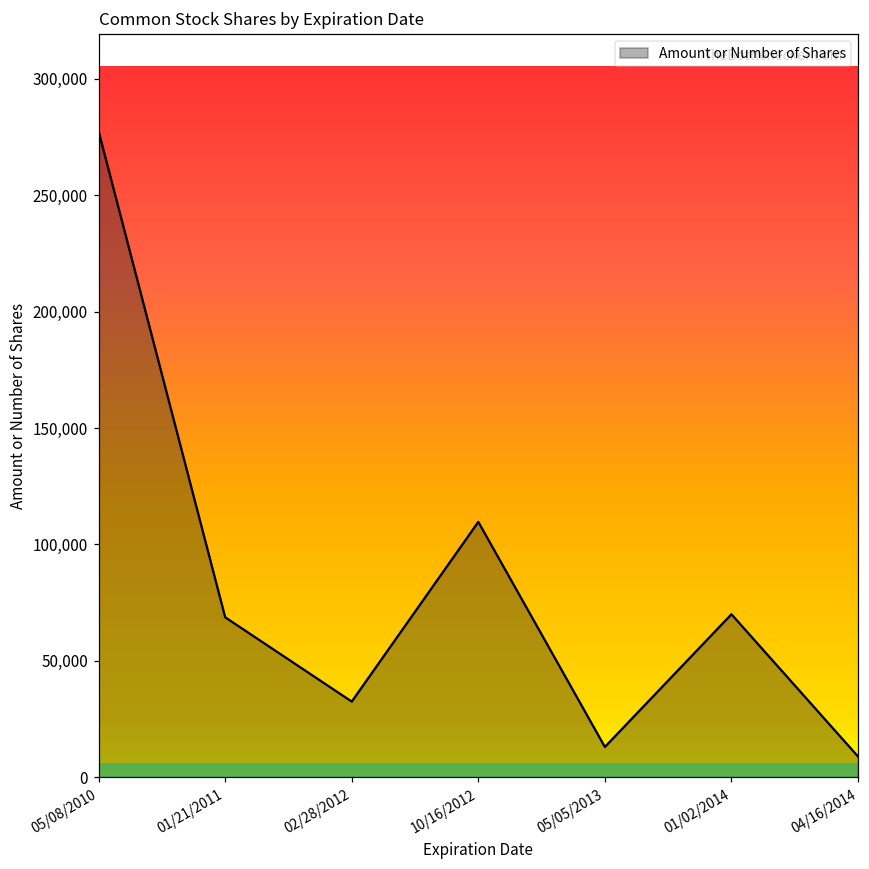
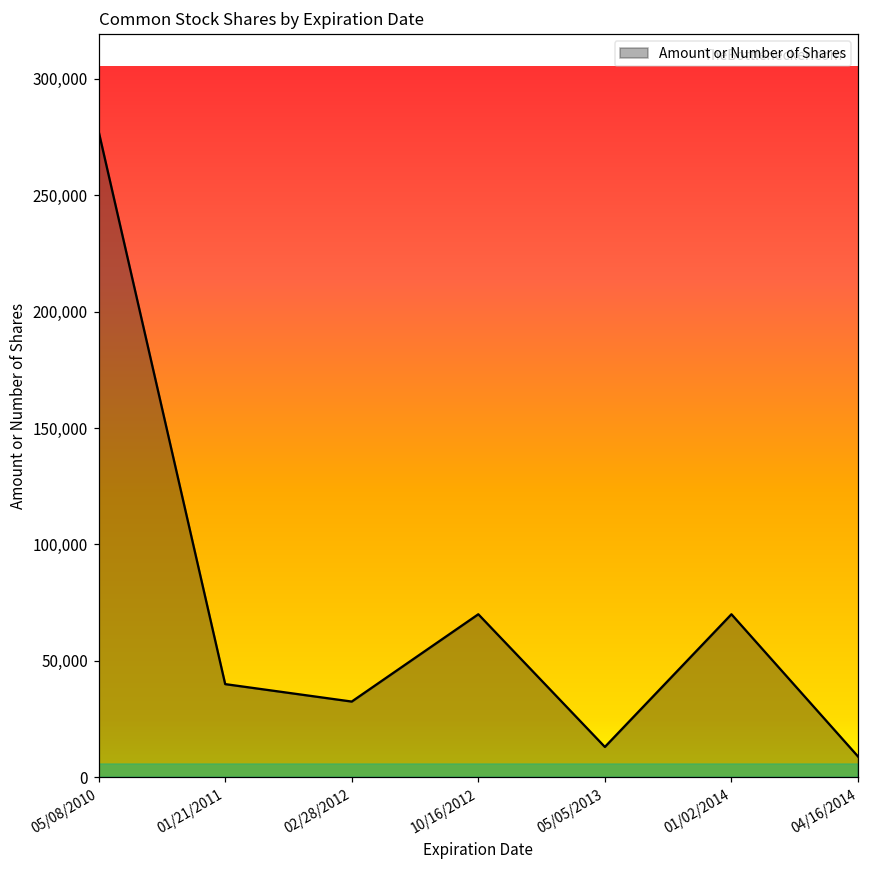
01/21/2011: 69,000 -> 40,000
10/16/2012: 110,000 -> 70,000
